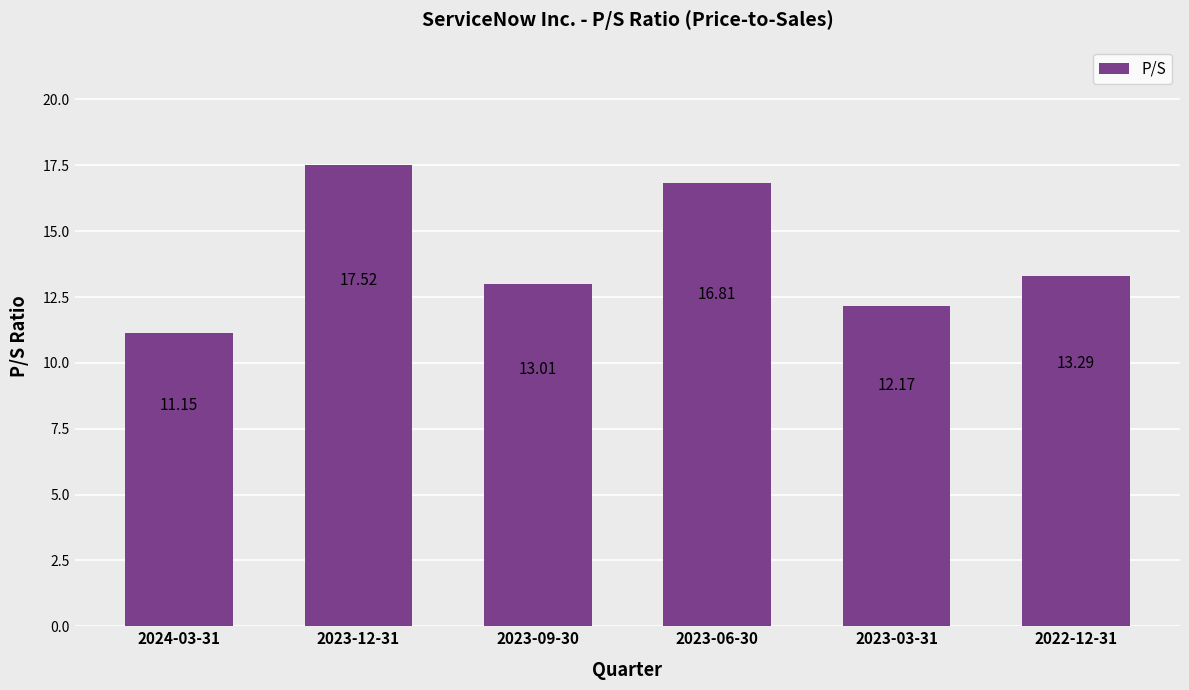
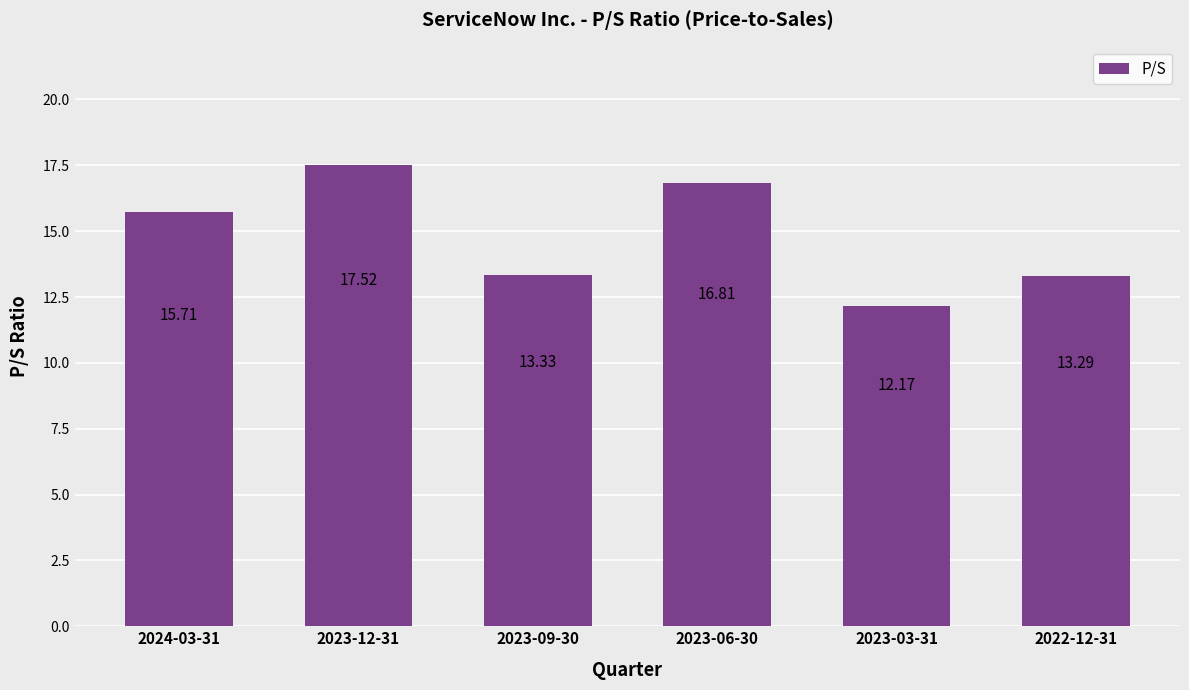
2024-03-31: 11.15 -> 15.71
2023-09-30: 13.01 -> 13.33
